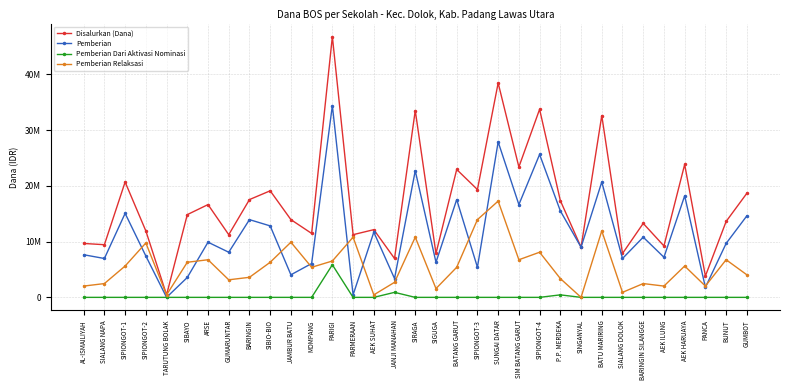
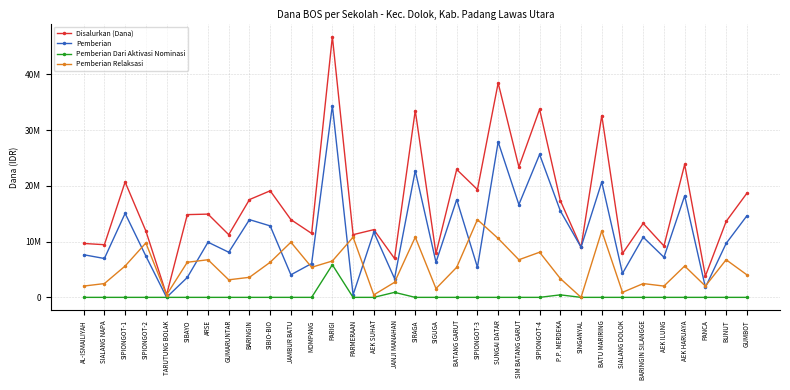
Disalurkan (Dana), ARSE: 17000000 -> 15000000
Pemberian Relaksasi, SUNGAI DATAR: 17000000 -> 11000000
Pemberian, SIALANG DOLOK: 7000000 -> 4000000
